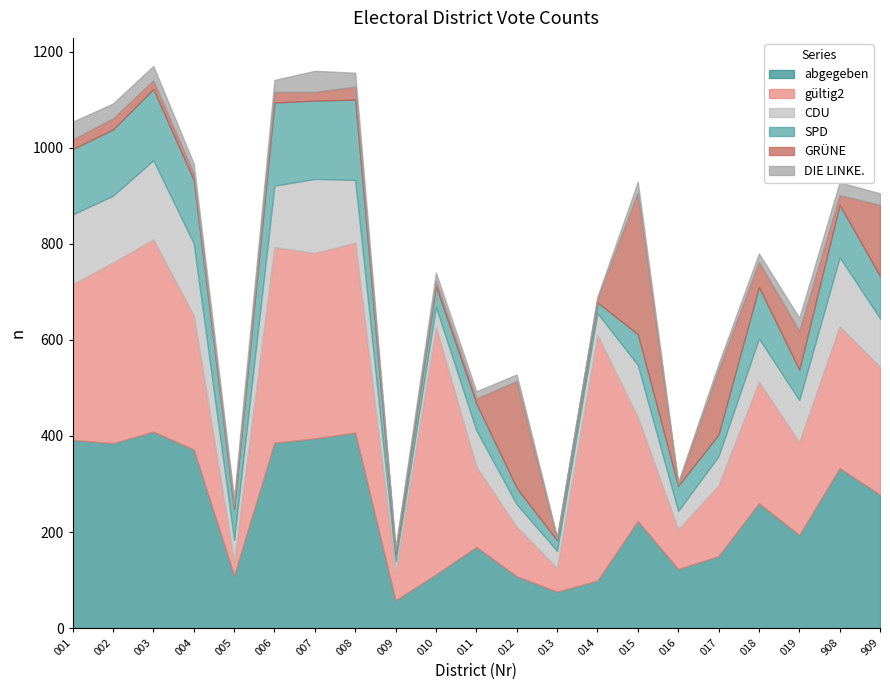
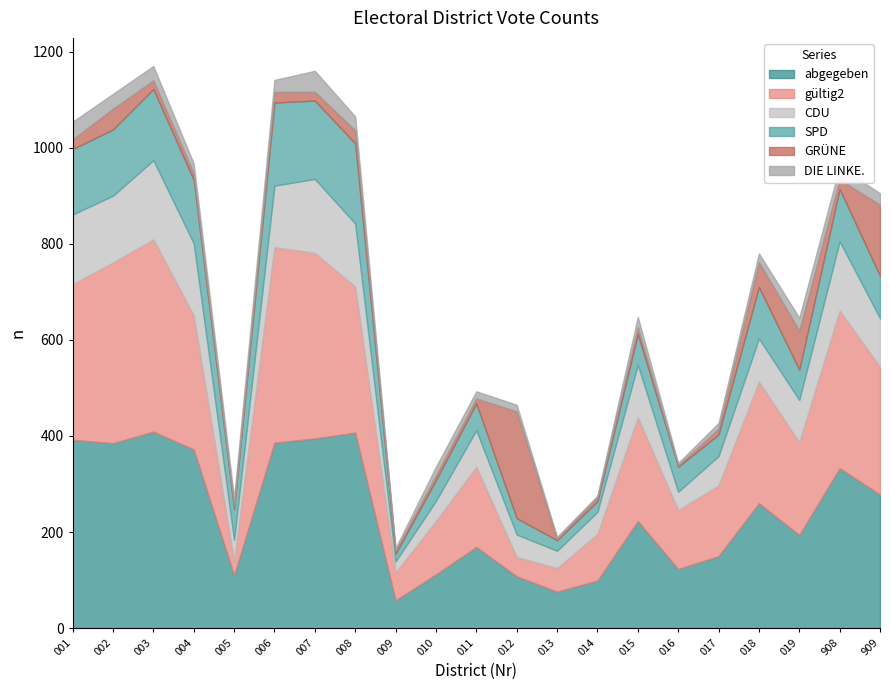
GRÜNE, 002: 20 -> 40
gültig2, 008: 400 -> 300
gültig2, 010: 520 -> 110
gültig2, 012: 100 -> 40
gültig2, 014: 510 -> 100
GRÜNE, 015: 300 -> 10
gültig2, 016: 80 -> 120
GRÜNE, 017: 140 -> 10
gültig2, 908: 300 -> 330
